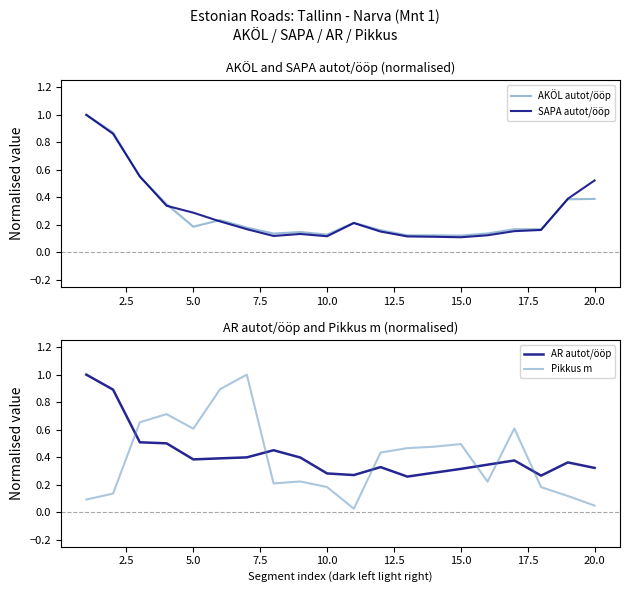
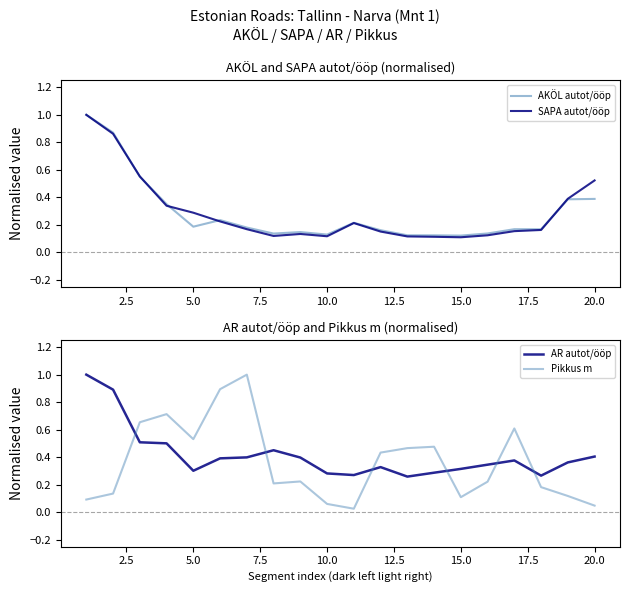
AR autot/ööp and Pikkus m (normalised), AR autot/ööp, 5.0: 0.38 -> 0.30
AR autot/ööp and Pikkus m (normalised), Pikkus m, 5.0: 0.61 -> 0.53
AR autot/ööp and Pikkus m (normalised), Pikkus m, 10.0: 0.18 -> 0.06
AR autot/ööp and Pikkus m (normalised), Pikkus m, 15.0: 0.50 -> 0.11
AR autot/ööp and Pikkus m (normalised), AR autot/ööp, 20.0: 0.32 -> 0.40
